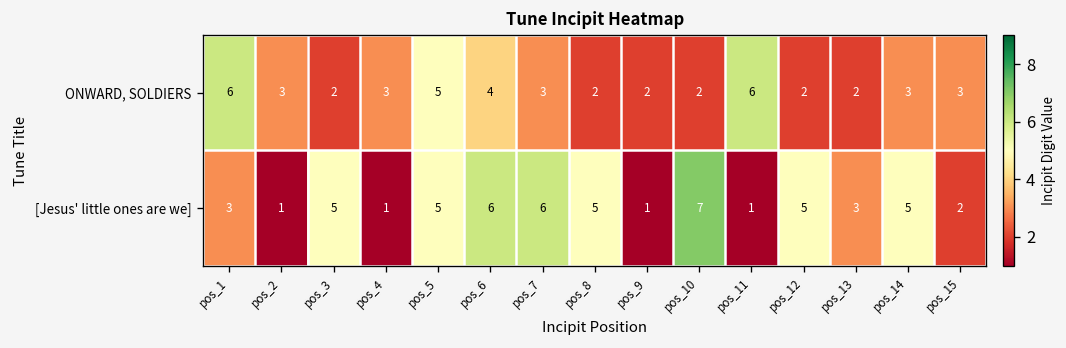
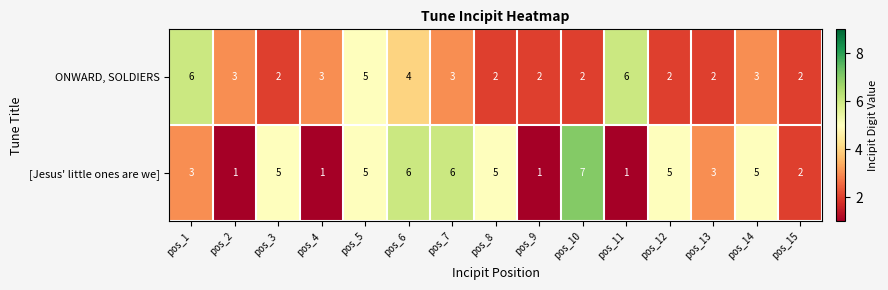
ONWARD, SOLDIERS, pos_15: 3 -> 2
